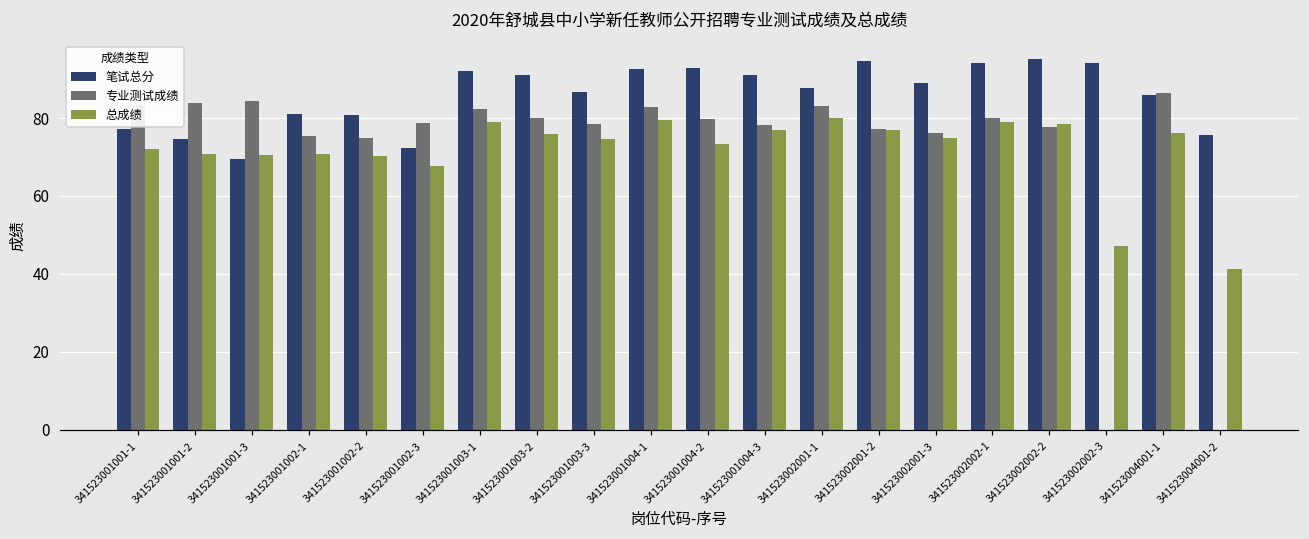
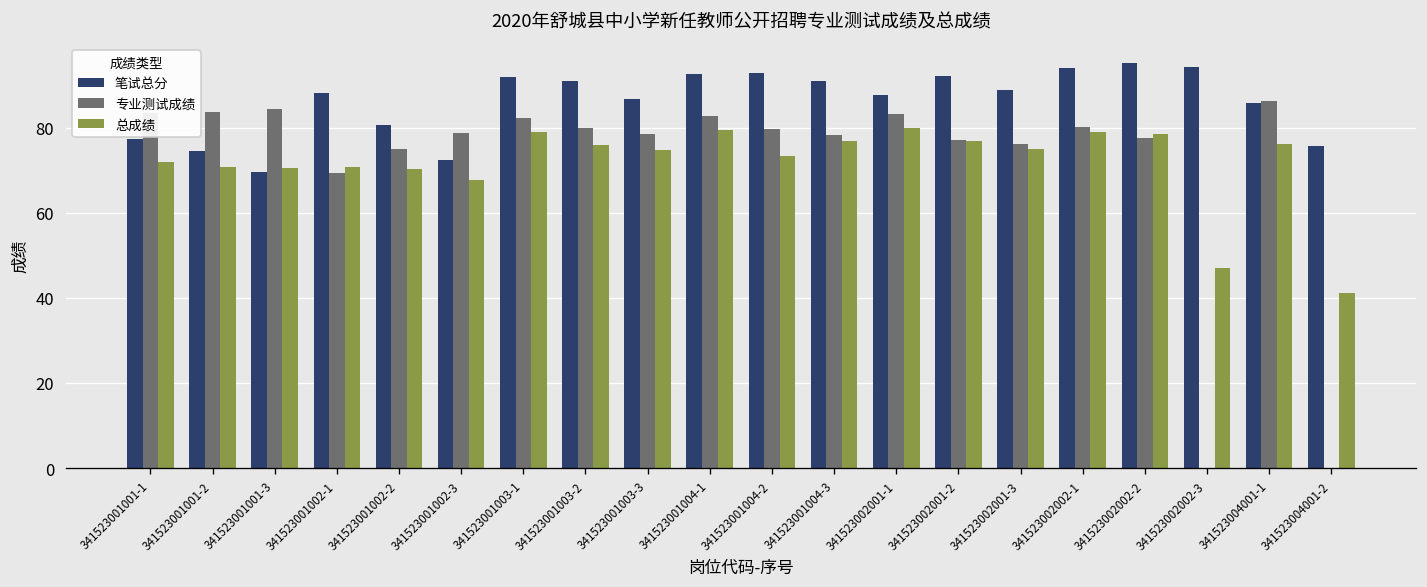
笔试总分, 341523001002-1: 81 -> 88
专业测试成绩, 341523001002-1: 76 -> 69
笔试总分, 341523002001-2: 95 -> 92
